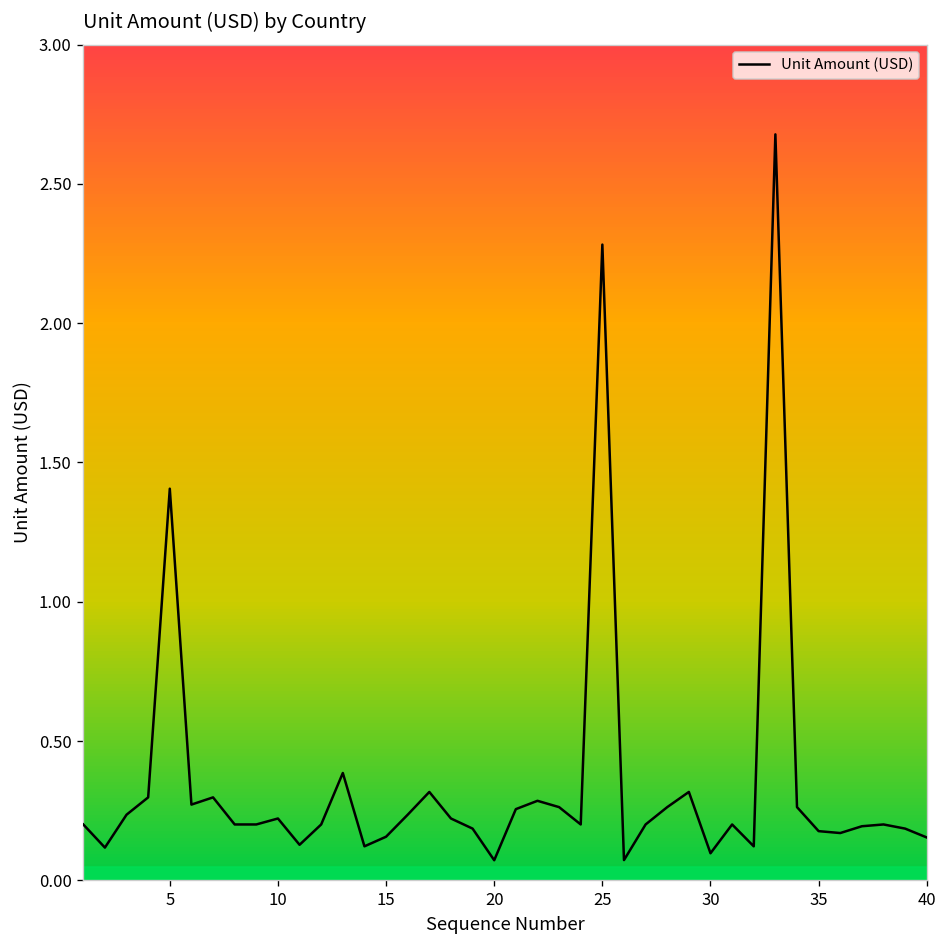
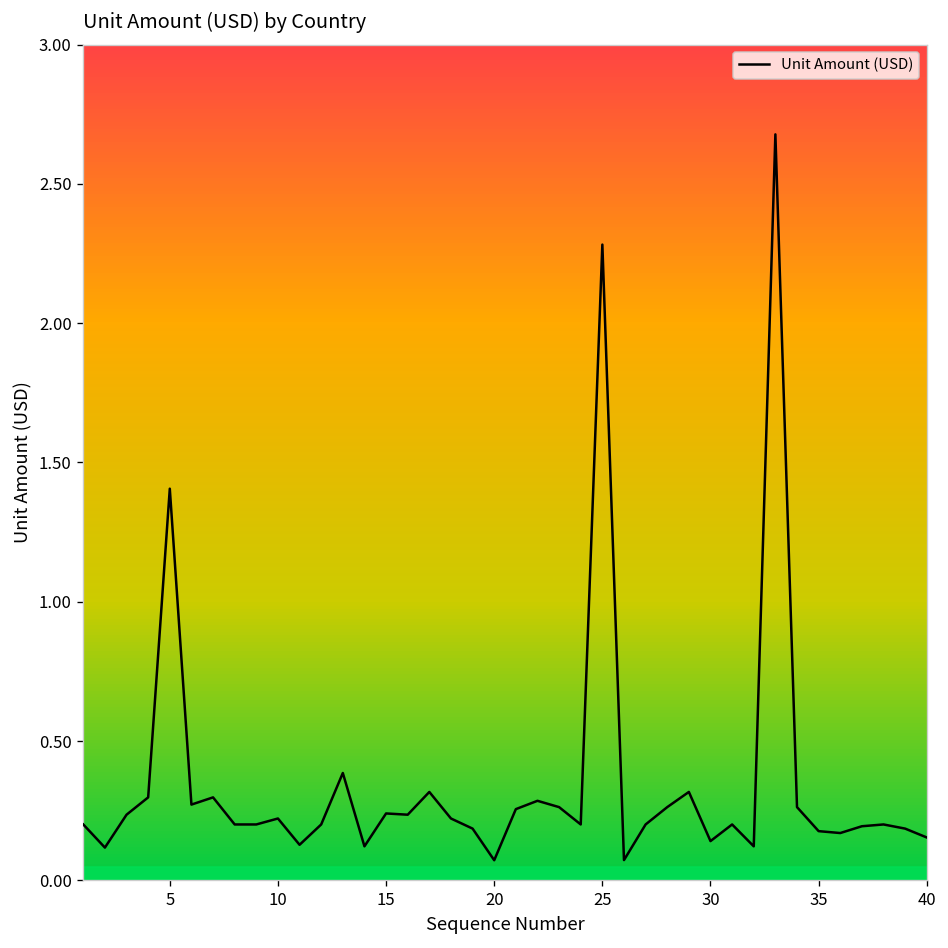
15: 0.16 -> 0.24
30: 0.10 -> 0.14
